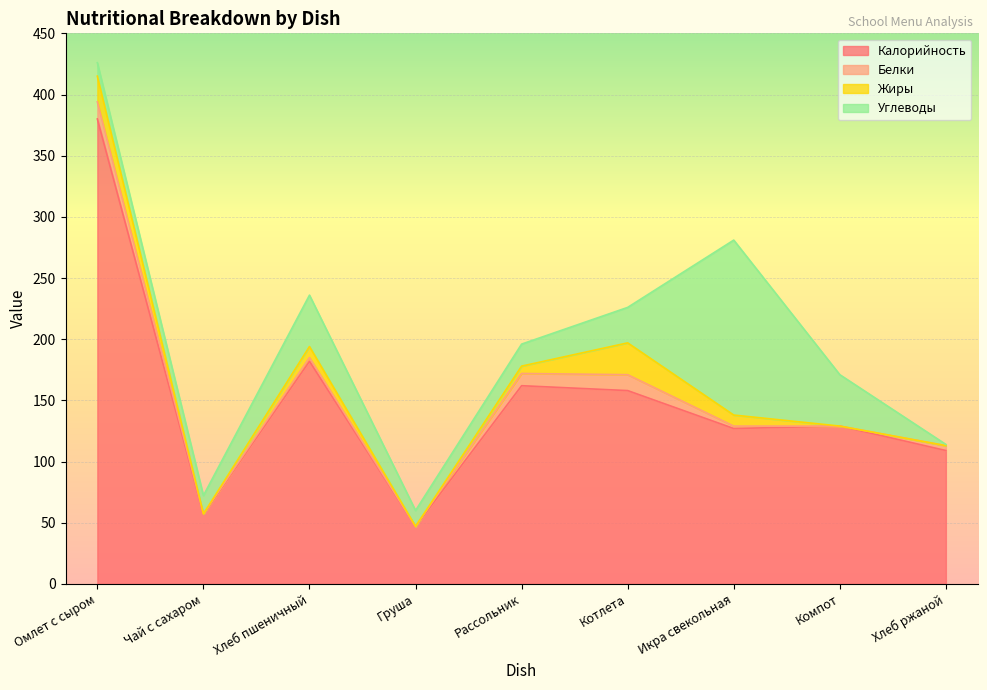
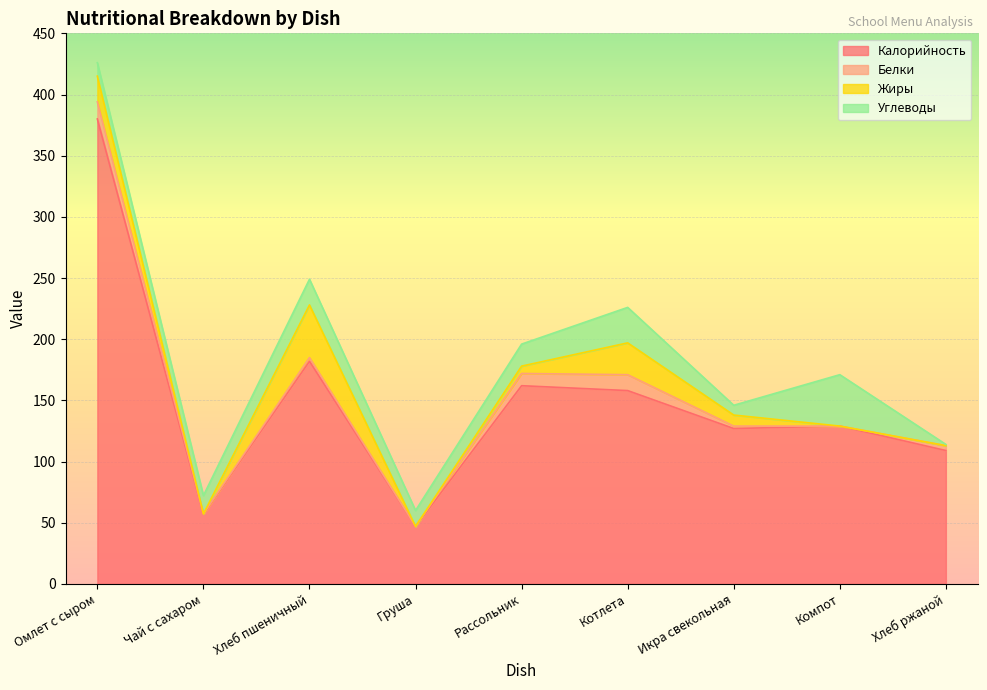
Жиры, Хлеб пшеничный: 9 -> 43
Углеводы, Хлеб пшеничный: 42 -> 21
Углеводы, Икра свекольная: 143 -> 8
